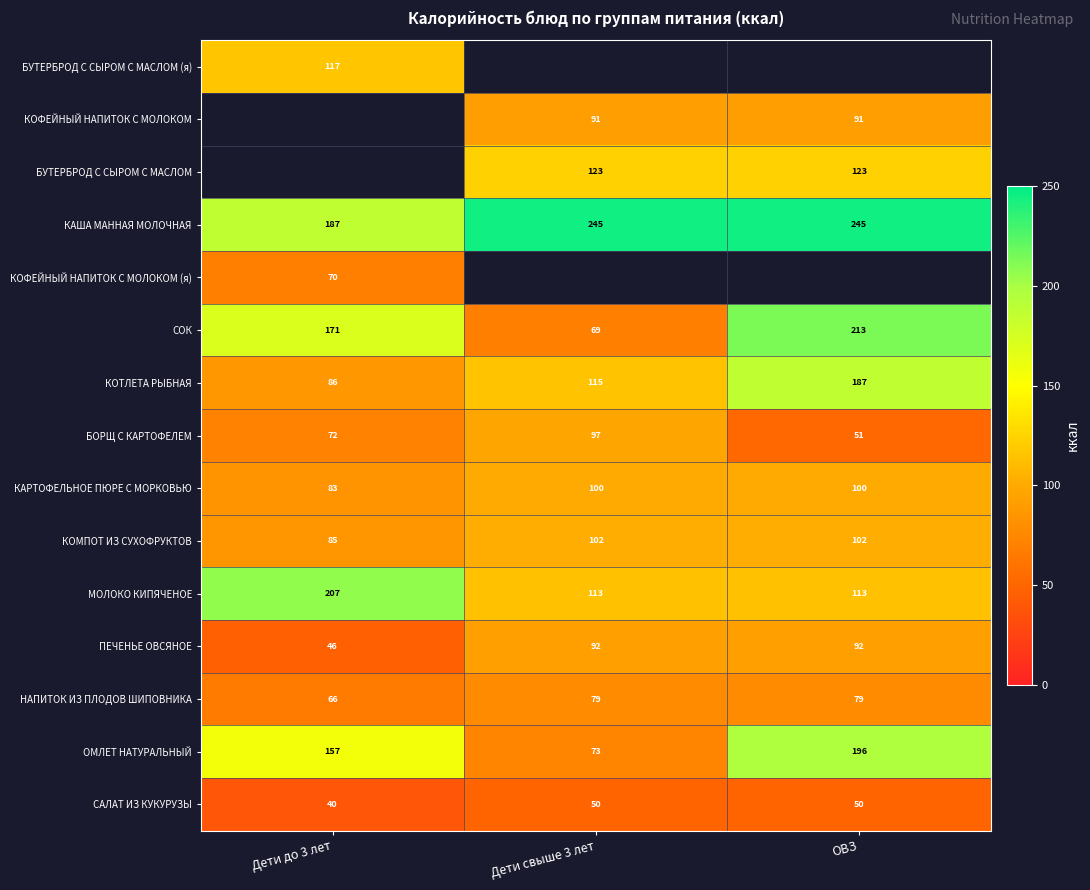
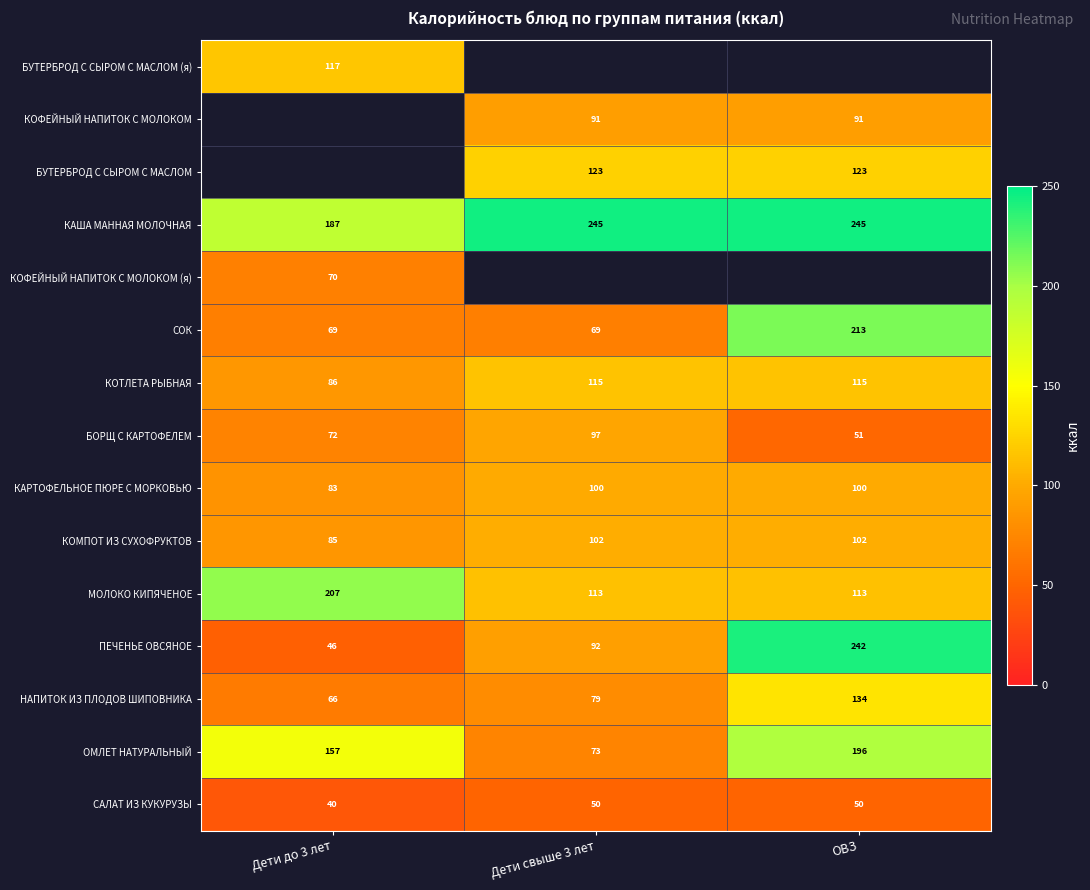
СОК, Дети до 3 лет: 171 -> 69
КОТЛЕТА РЫБНАЯ, ОВЗ: 187 -> 115
ПЕЧЕНЬЕ ОВСЯНОЕ, ОВЗ: 92 -> 242
НАПИТОК ИЗ ПЛОДОВ ШИПОВНИКА, ОВЗ: 79 -> 134
